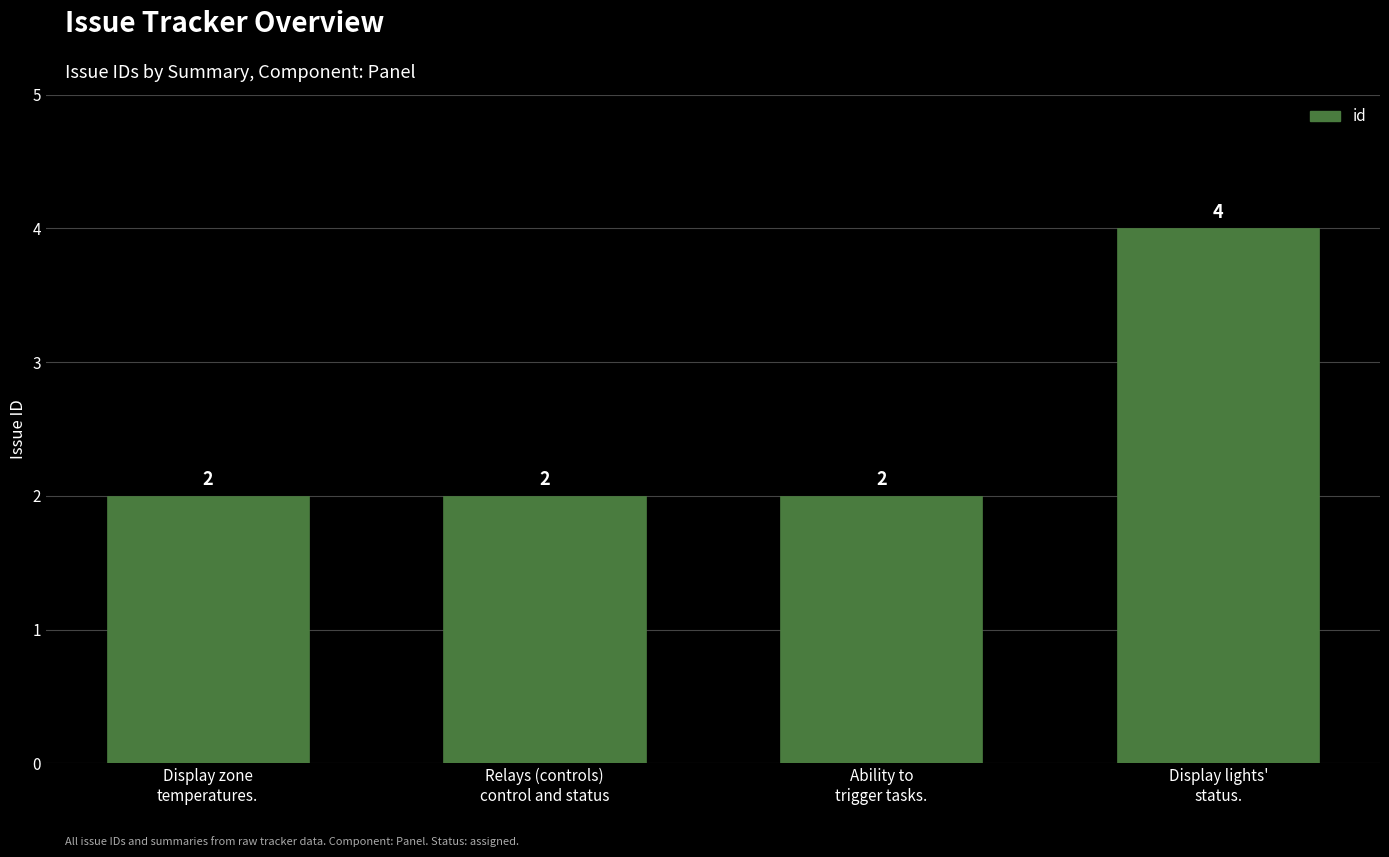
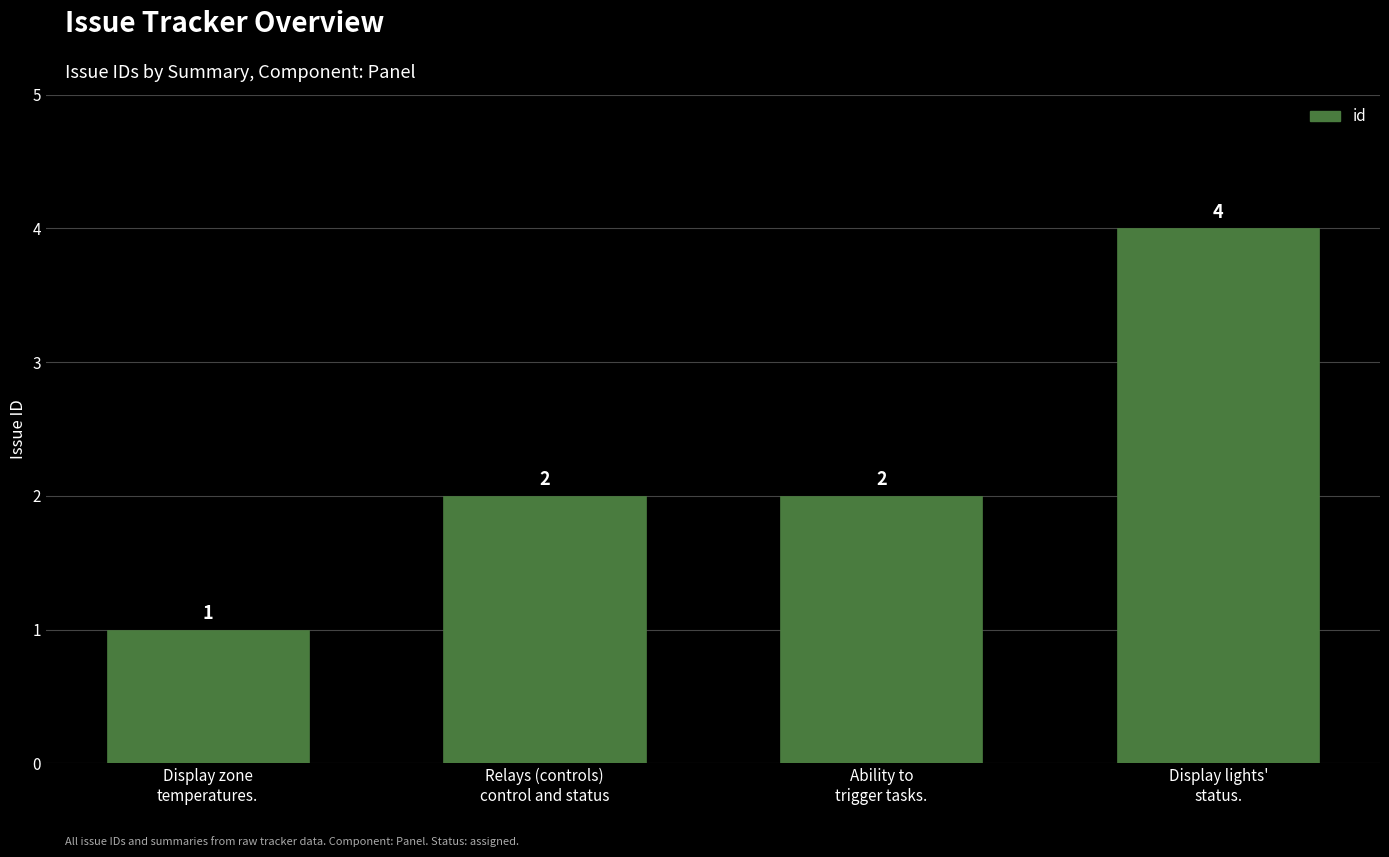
Display zone temperatures.: 2 -> 1
